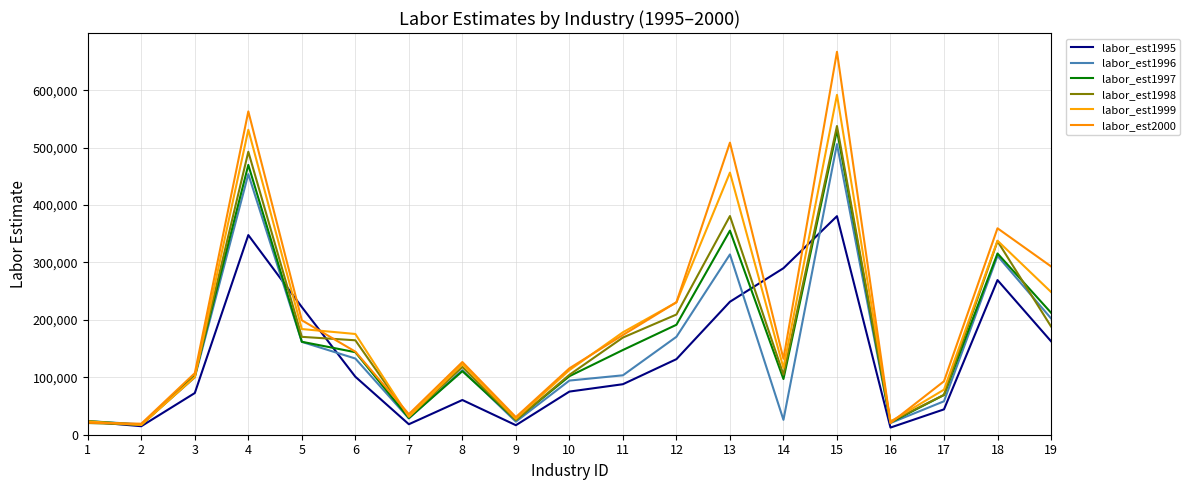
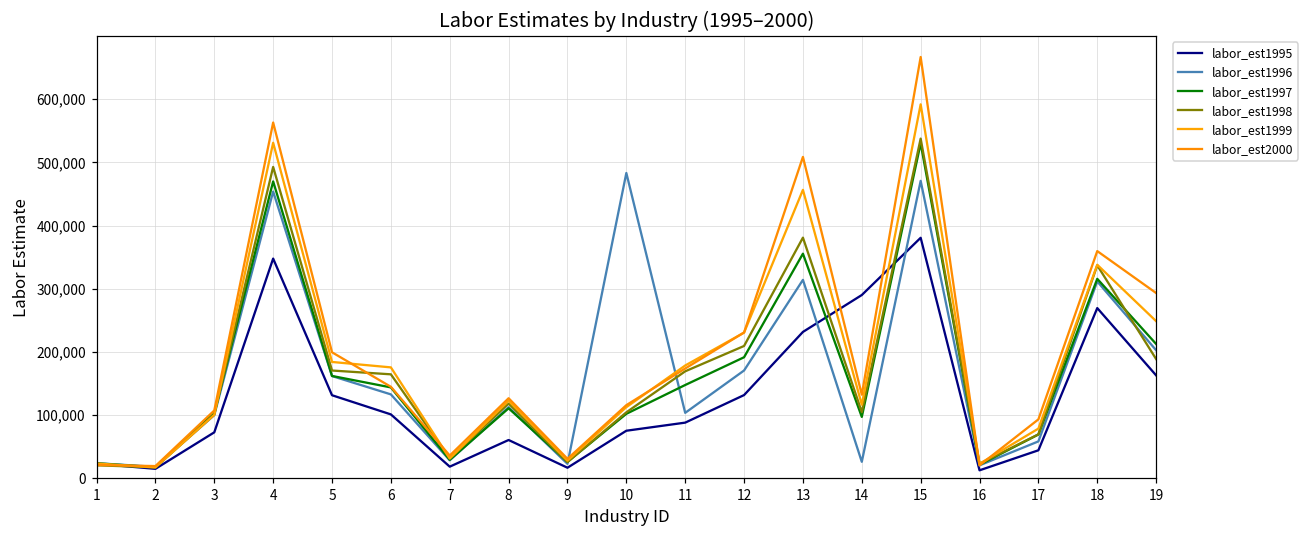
labor_est1995, 5: 220,000 -> 130,000
labor_est1996, 10: 90,000 -> 480,000
labor_est1996, 15: 510,000 -> 470,000
